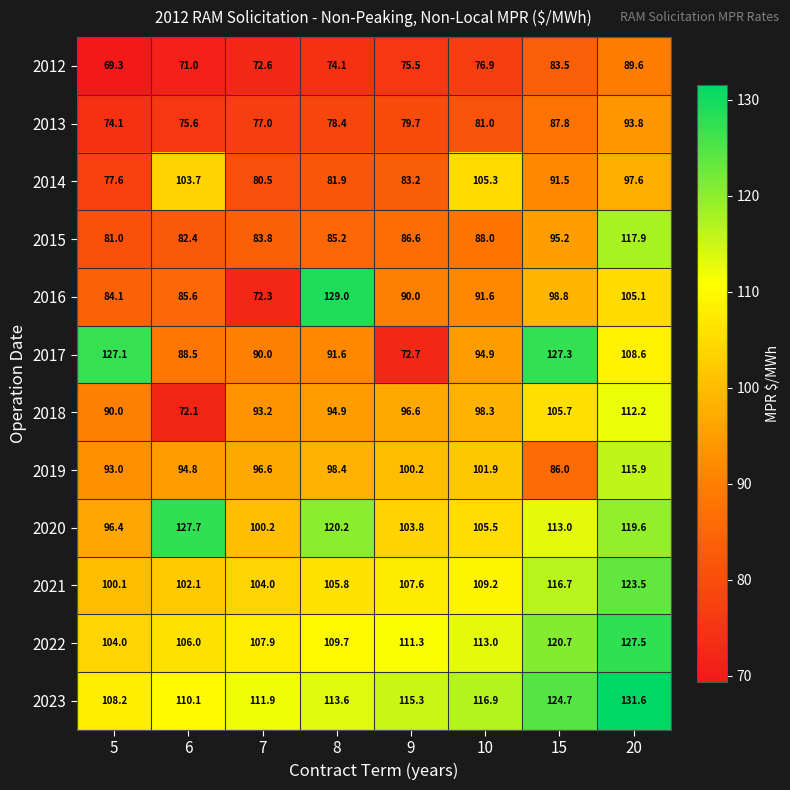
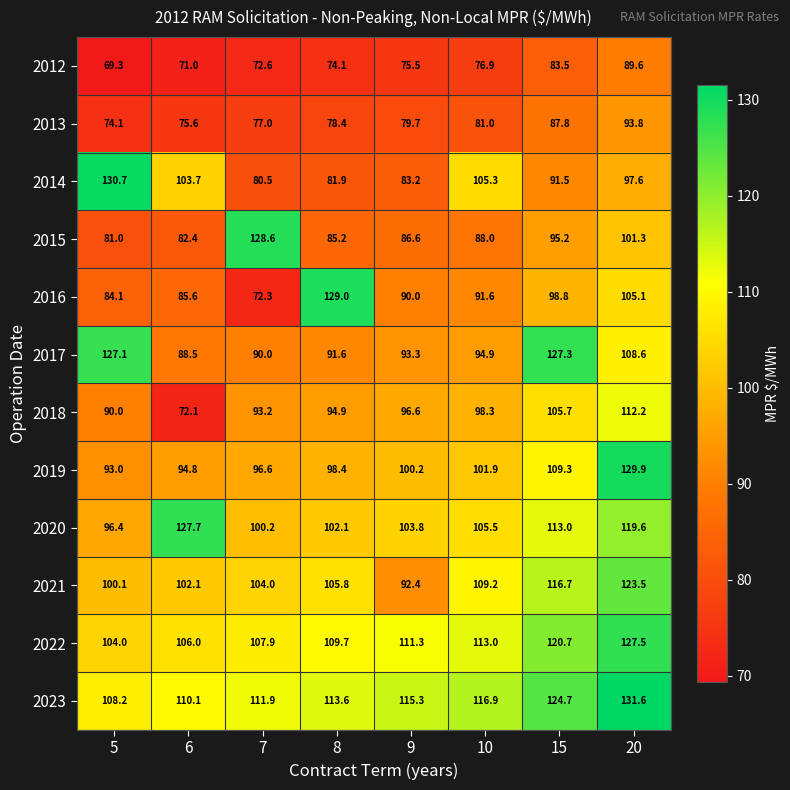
2014, 5: 77.6 -> 130.7
2015, 7: 83.8 -> 128.6
2015, 20: 117.9 -> 101.3
2017, 9: 72.7 -> 93.3
2019, 15: 86.0 -> 109.3
2019, 20: 115.9 -> 129.9
2020, 8: 120.2 -> 102.1
2021, 9: 107.6 -> 92.4
